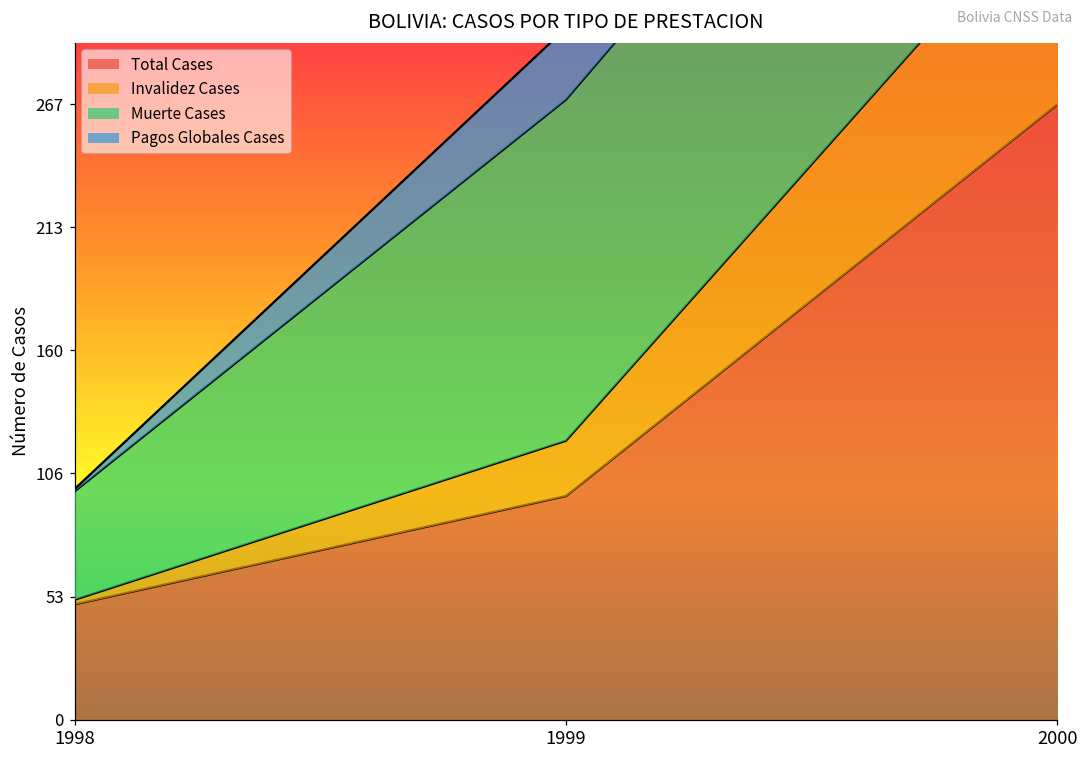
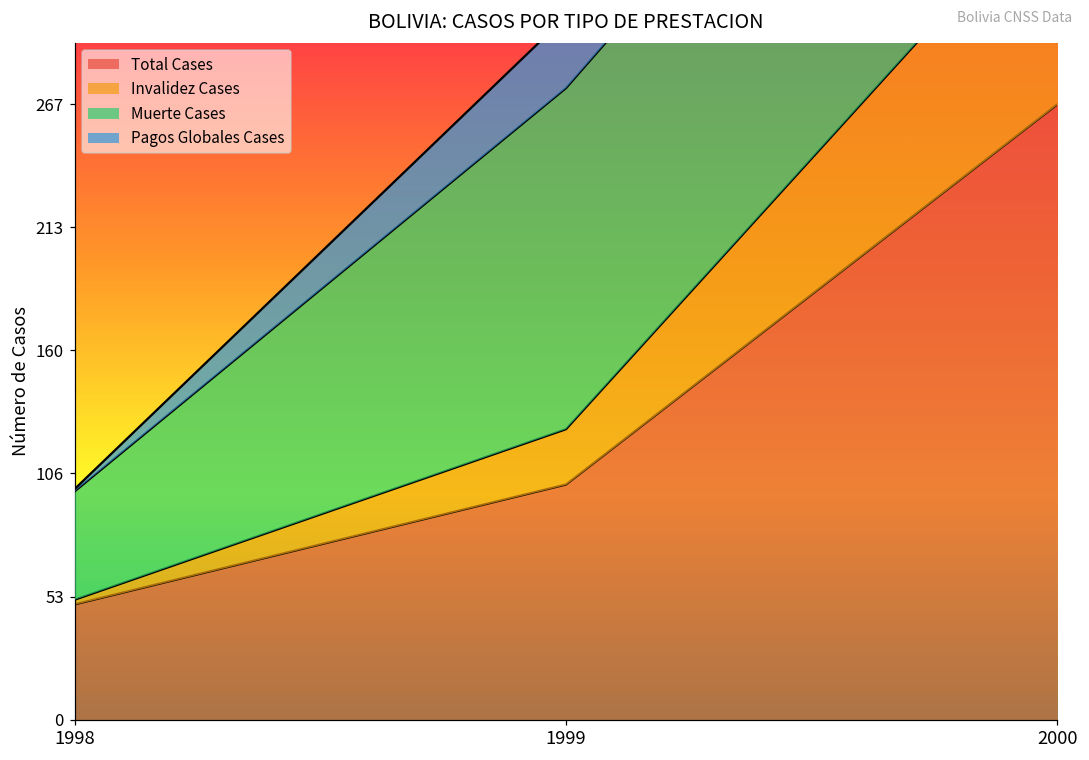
Total Cases, 1999: 97 -> 102
